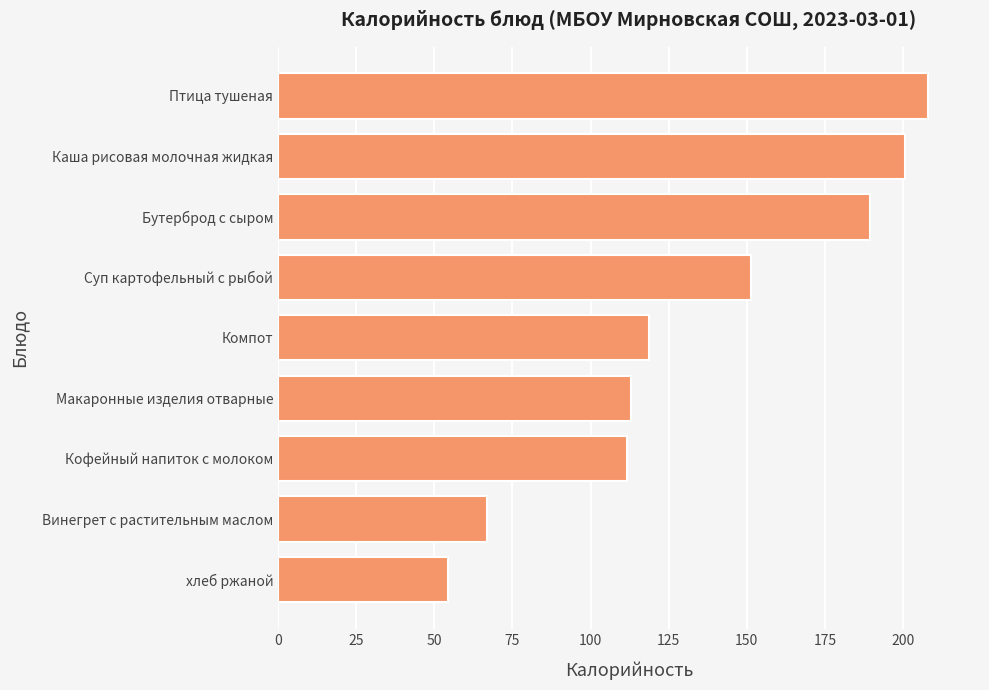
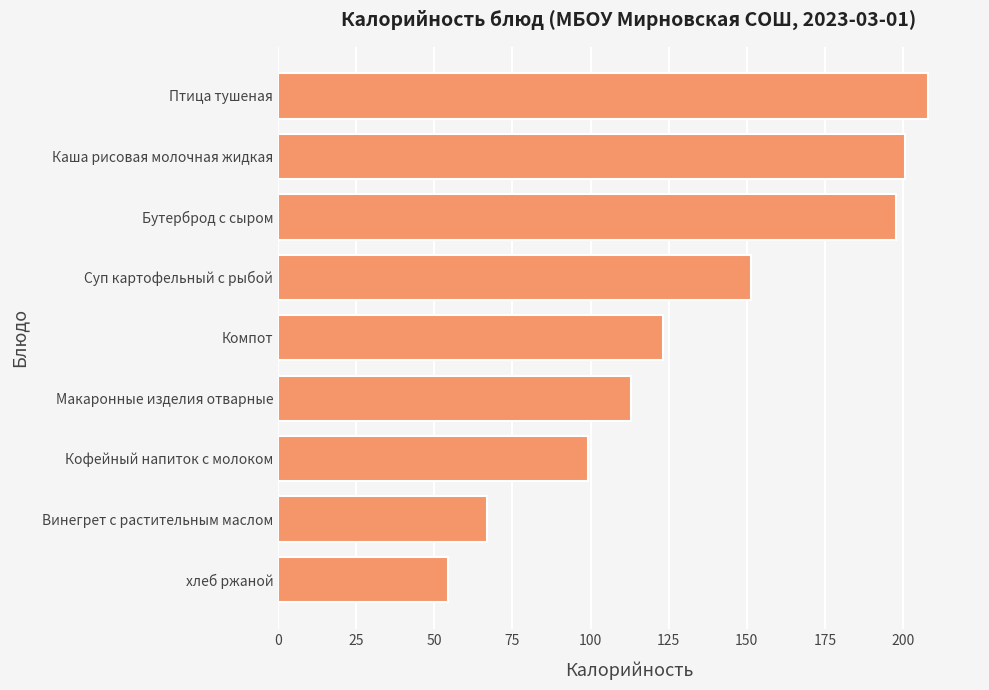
Бутерброд с сыром: 190 -> 198
Компот: 119 -> 123
Кофейный напиток с молоком: 112 -> 99
